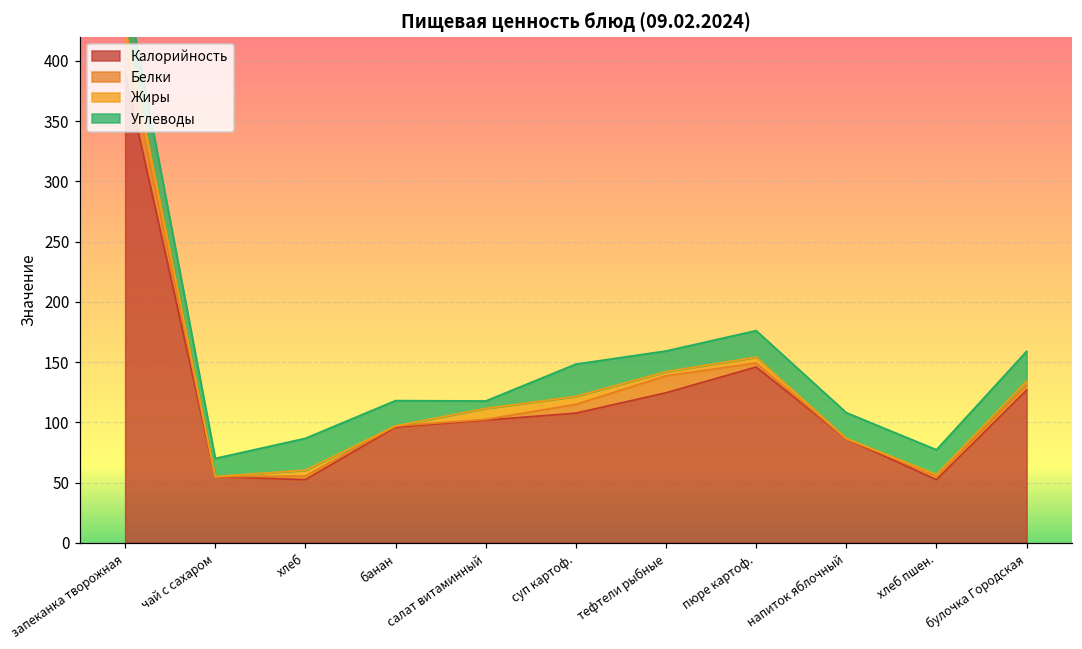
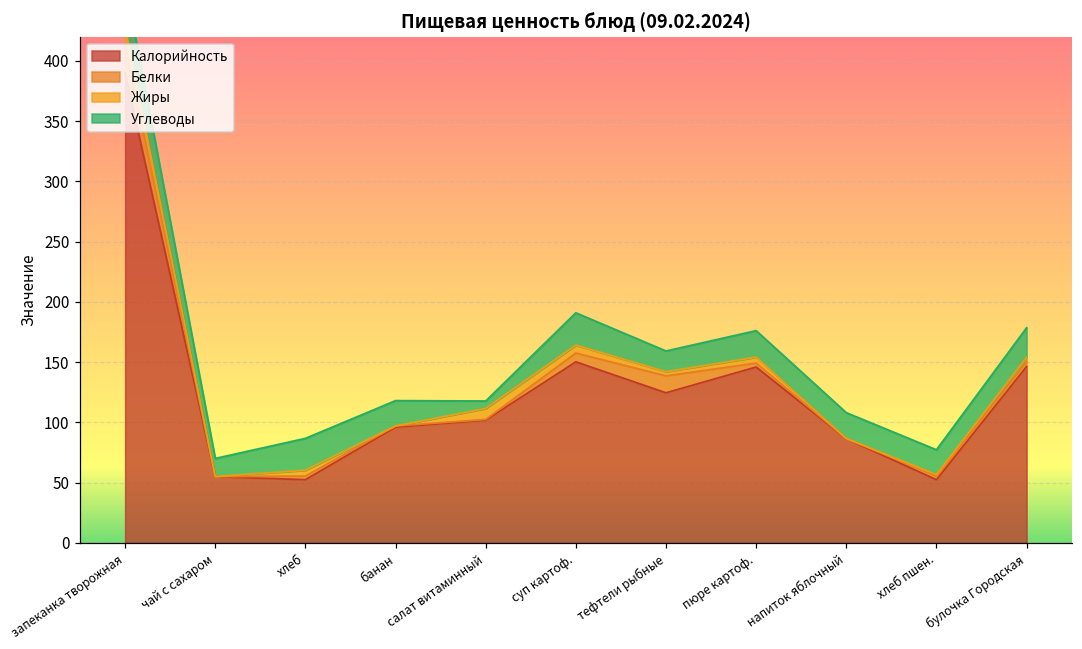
Калорийность, суп картоф.: 108 -> 150
Калорийность, булочка Городская: 127 -> 146
